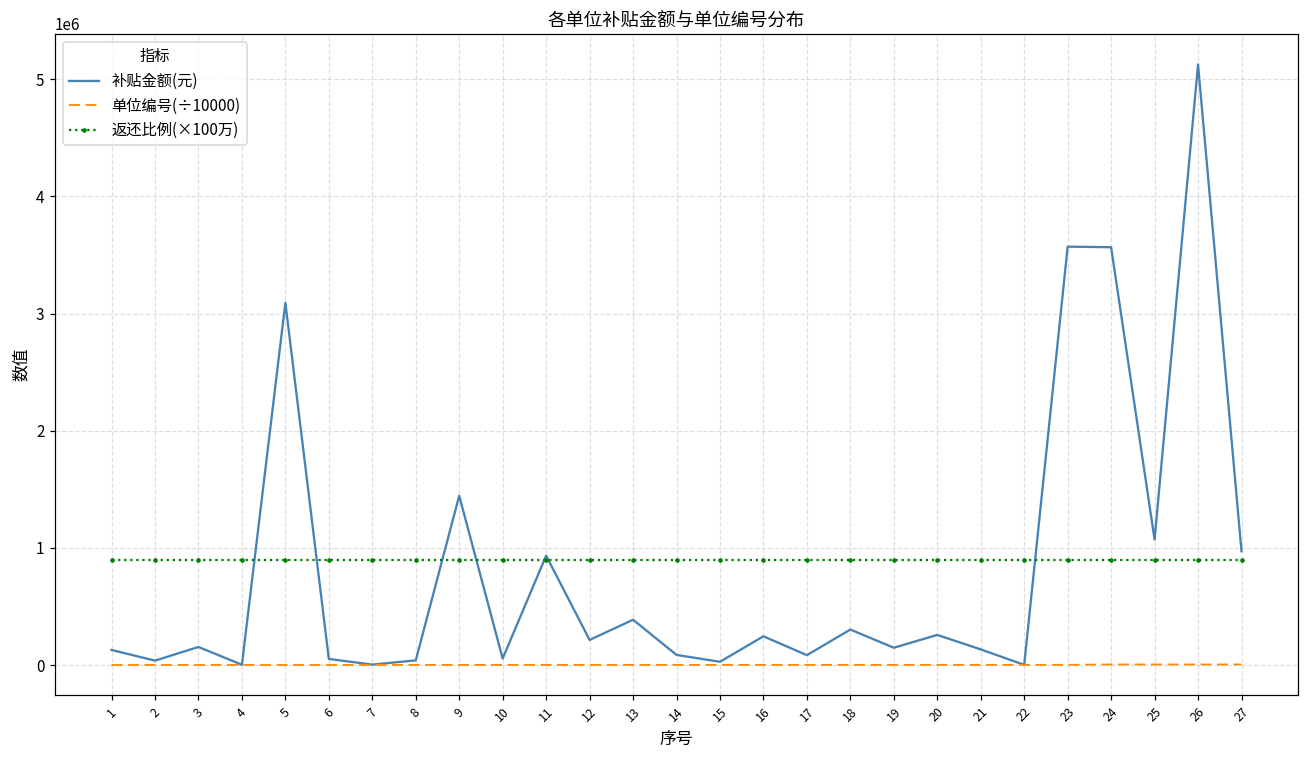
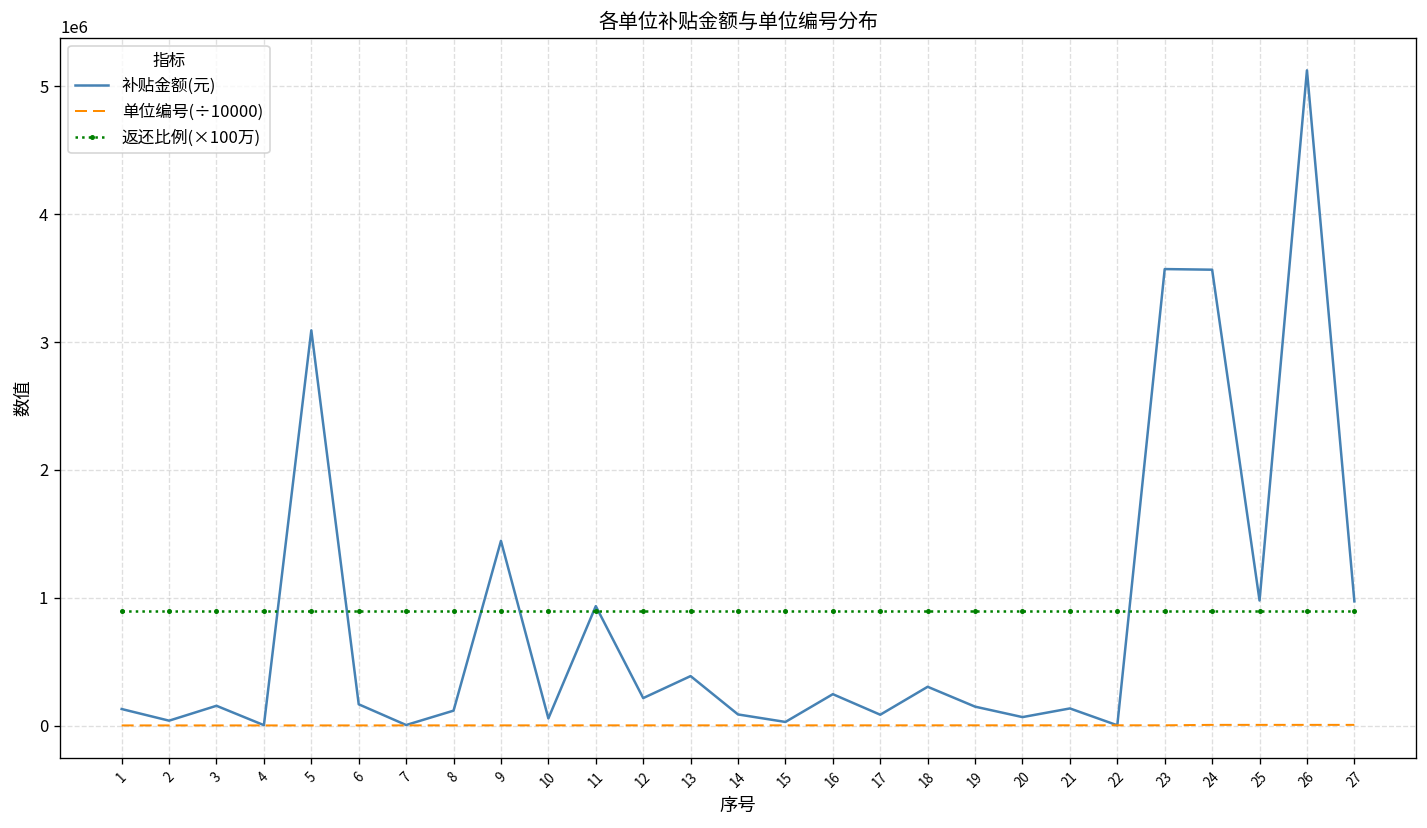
补贴金额(元), 6: 50000 -> 170000
补贴金额(元), 8: 40000 -> 120000
补贴金额(元), 20: 260000 -> 70000
补贴金额(元), 25: 1070000 -> 980000
